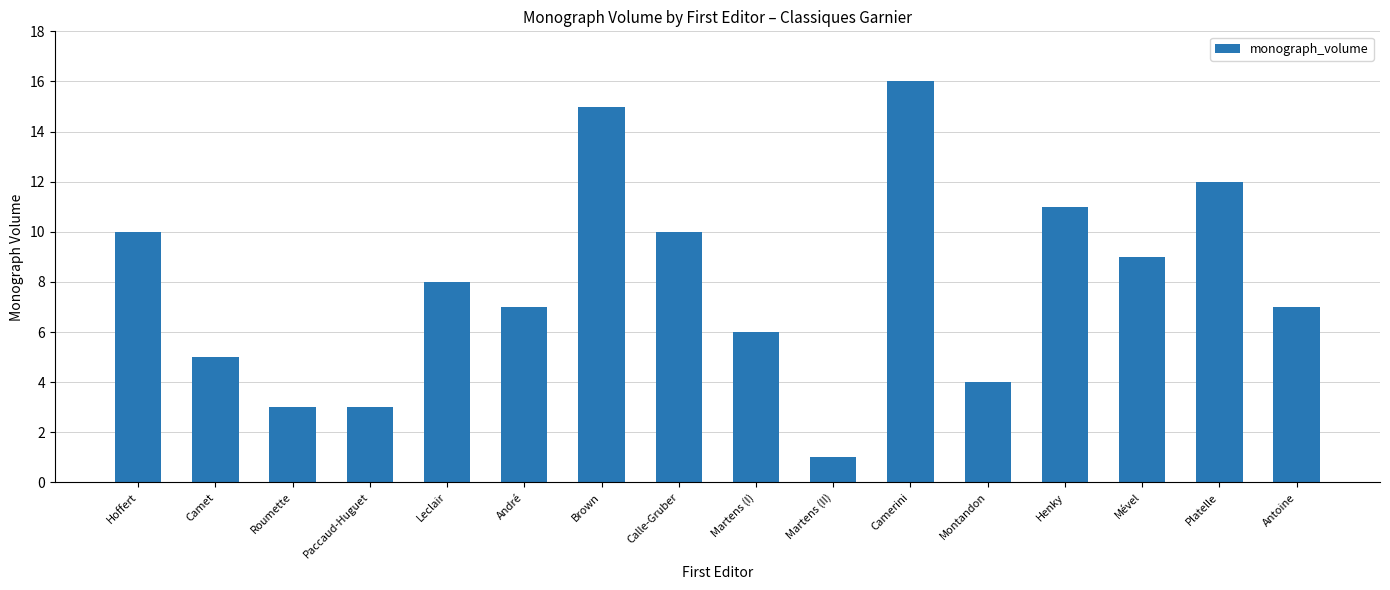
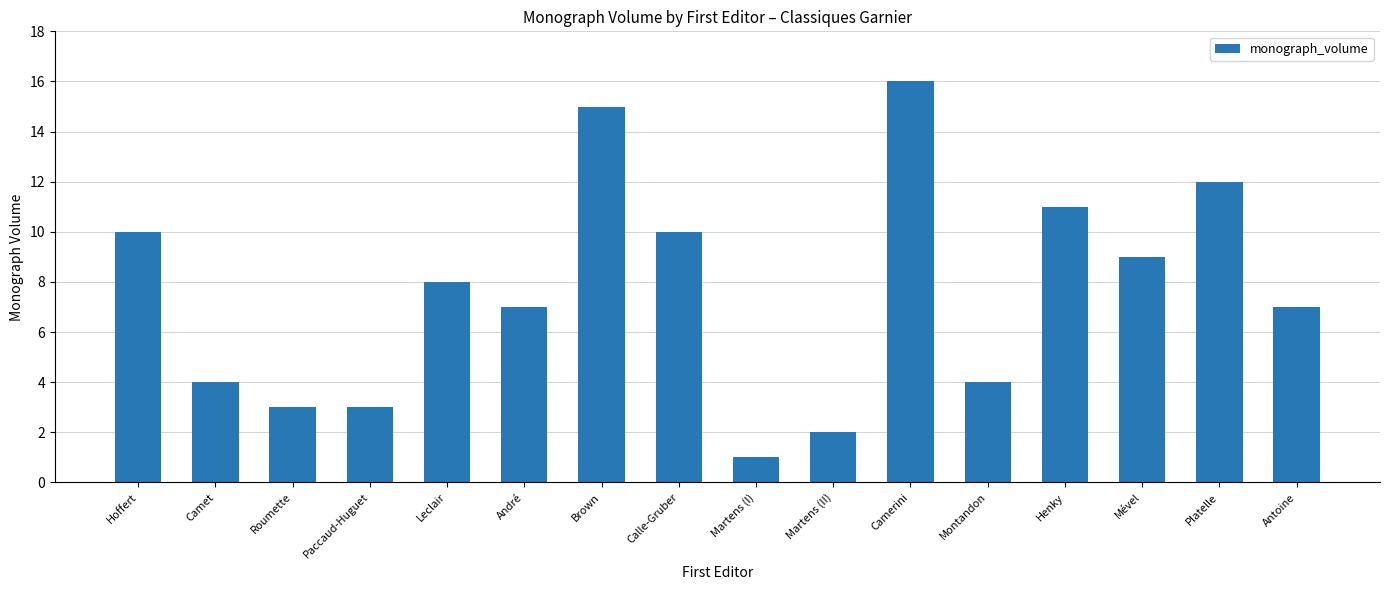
Camet: 5 -> 4
Martens (I): 6 -> 1
Martens (II): 1 -> 2
